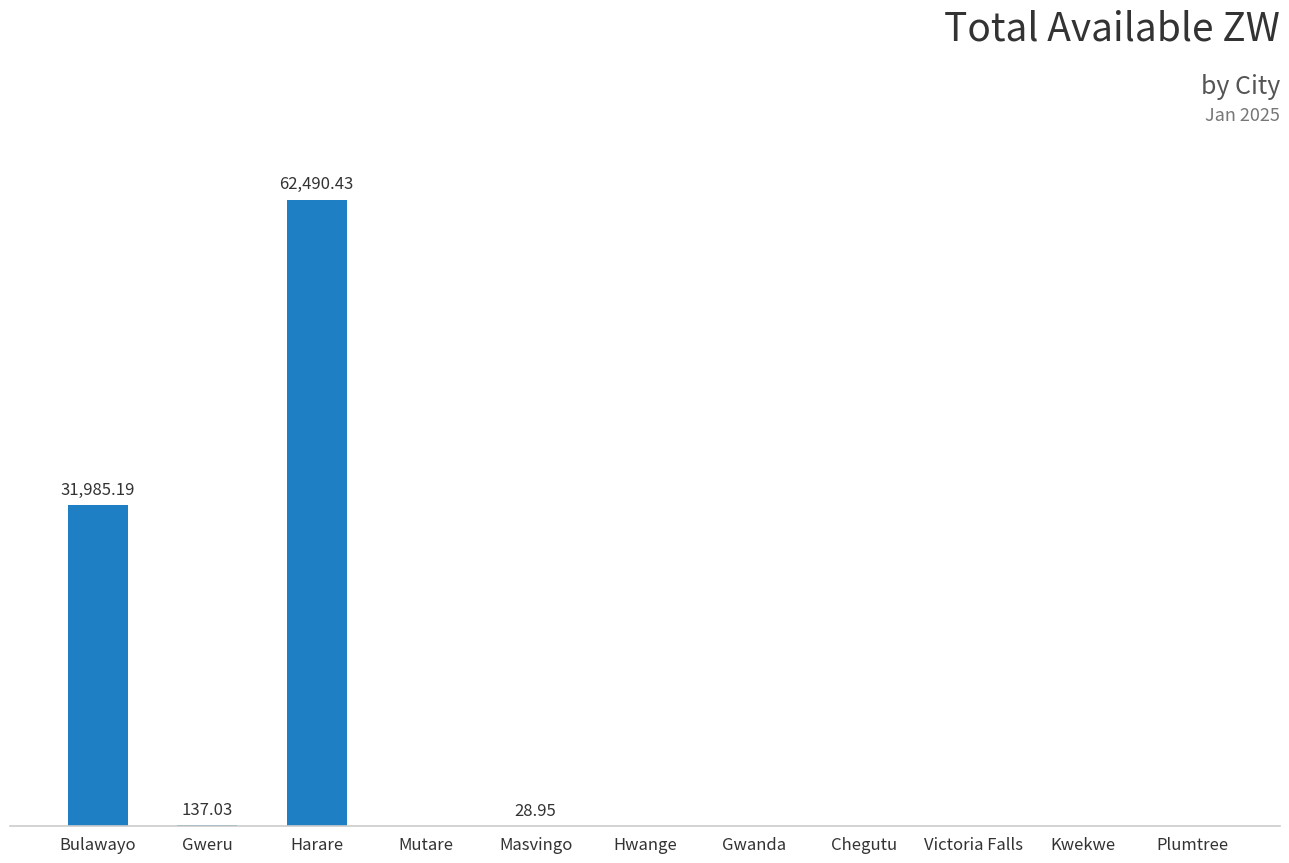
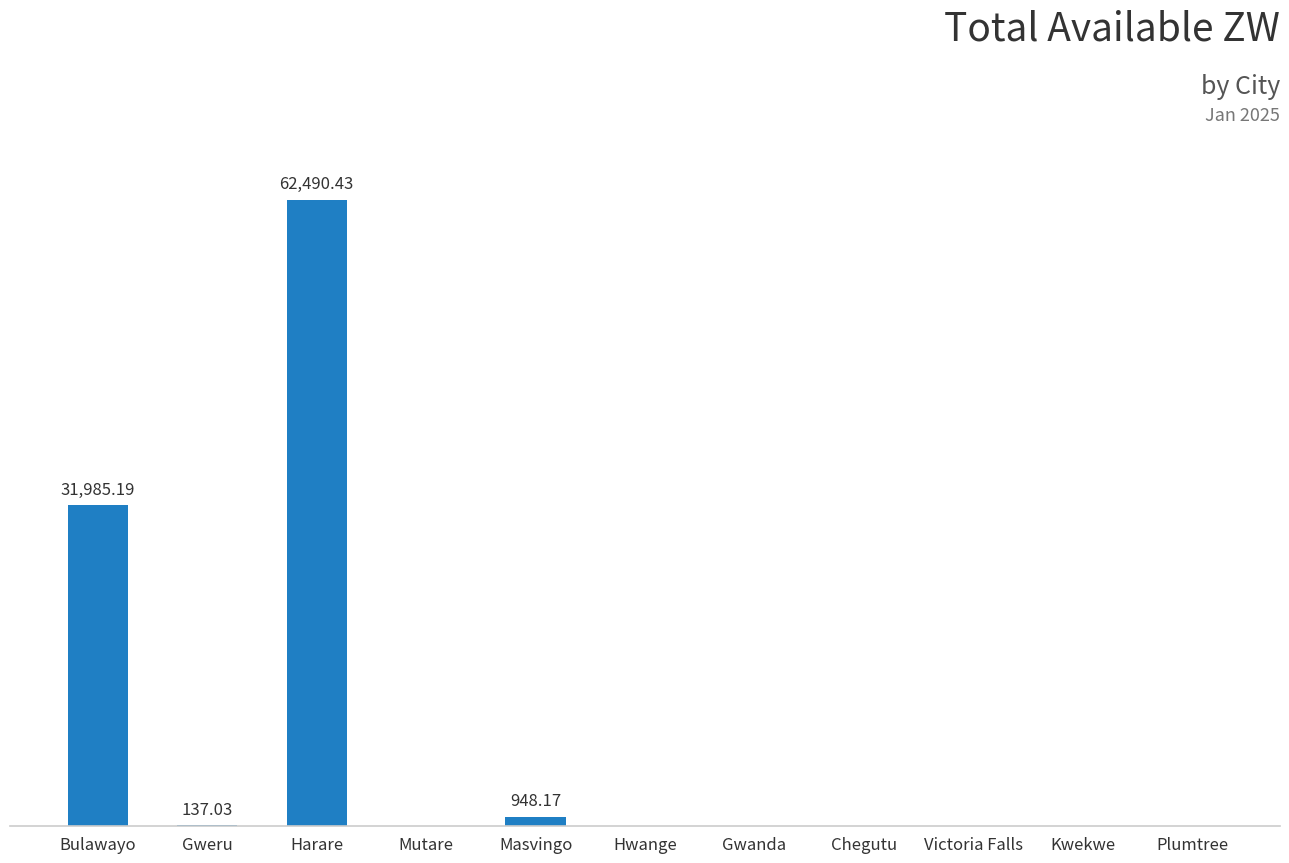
Masvingo: 28.95 -> 948.17
